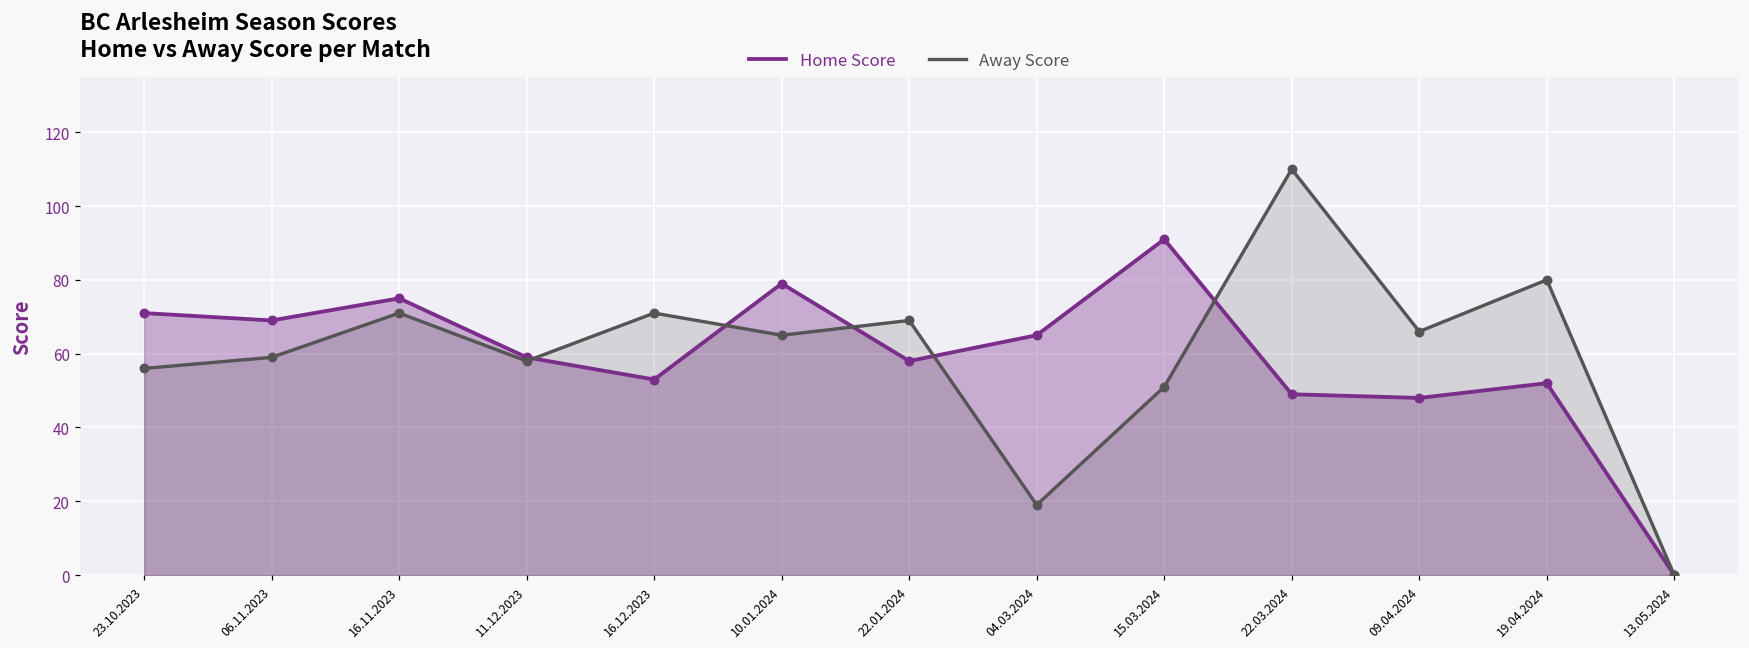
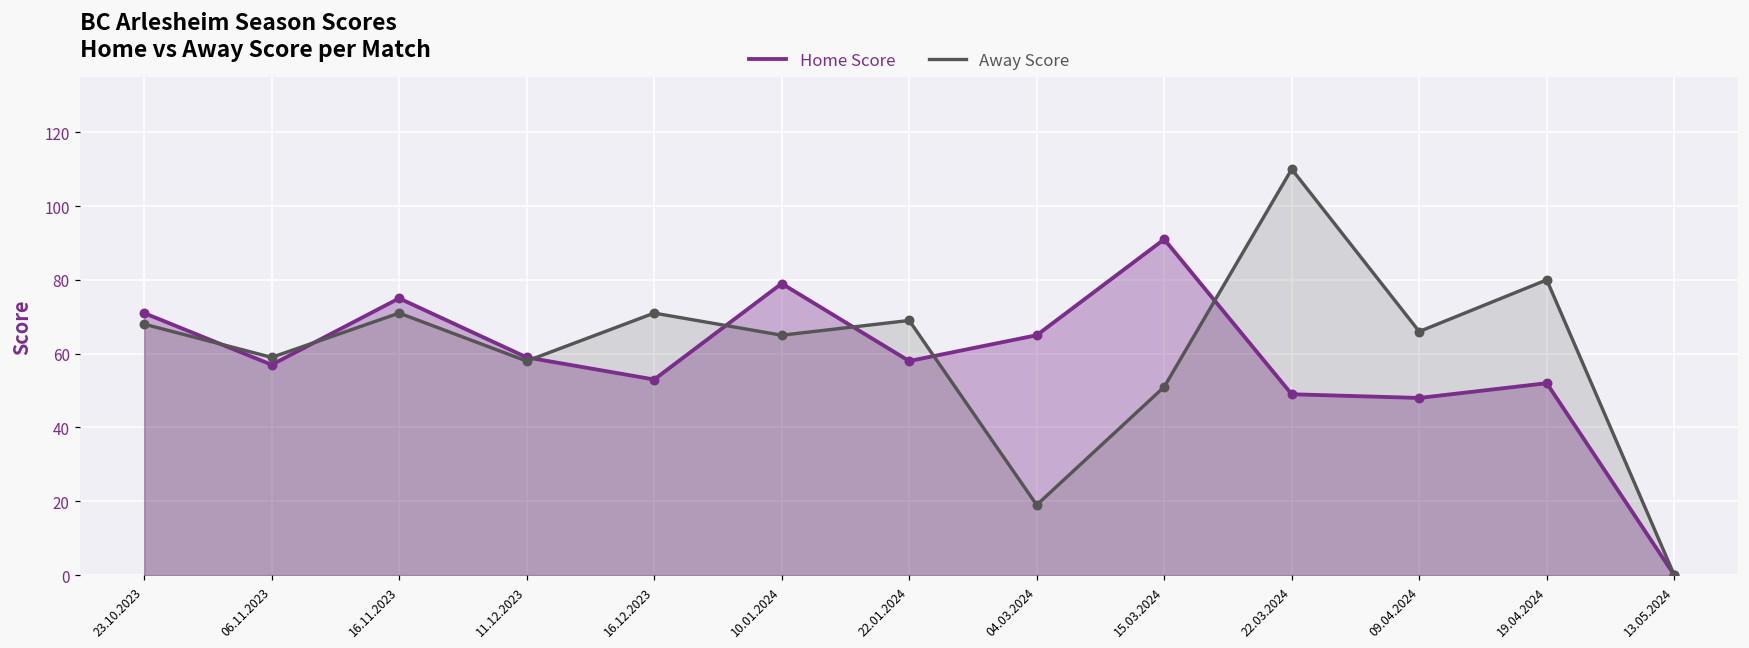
Away Score, 23.10.2023: 56 -> 68
Home Score, 06.11.2023: 69 -> 57
